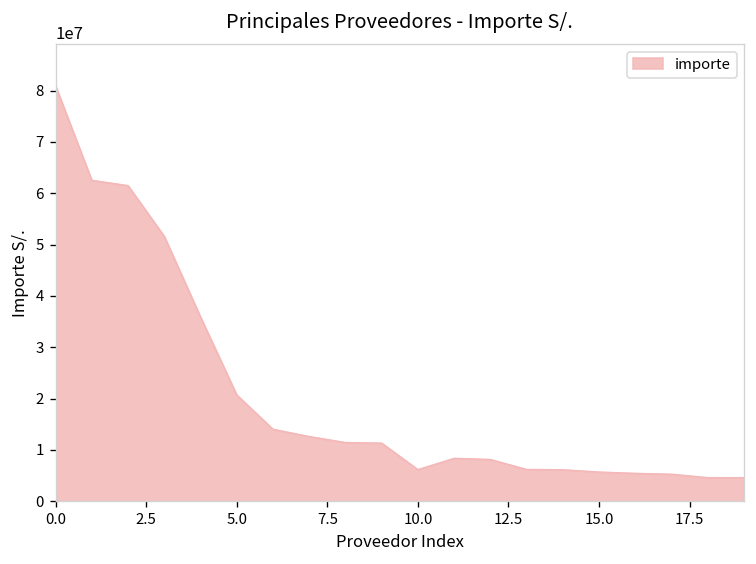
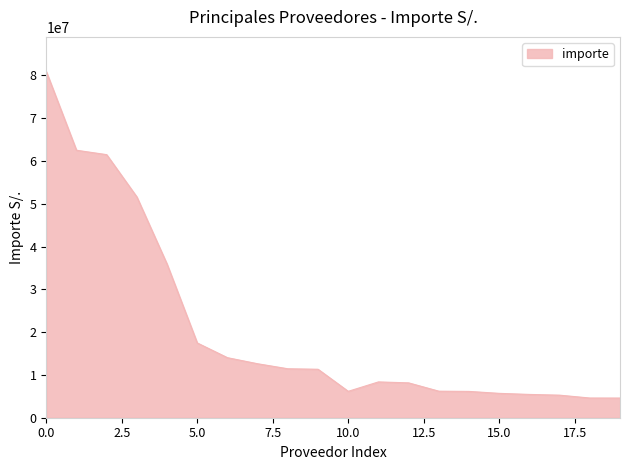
5.0: 21000000 -> 17000000
